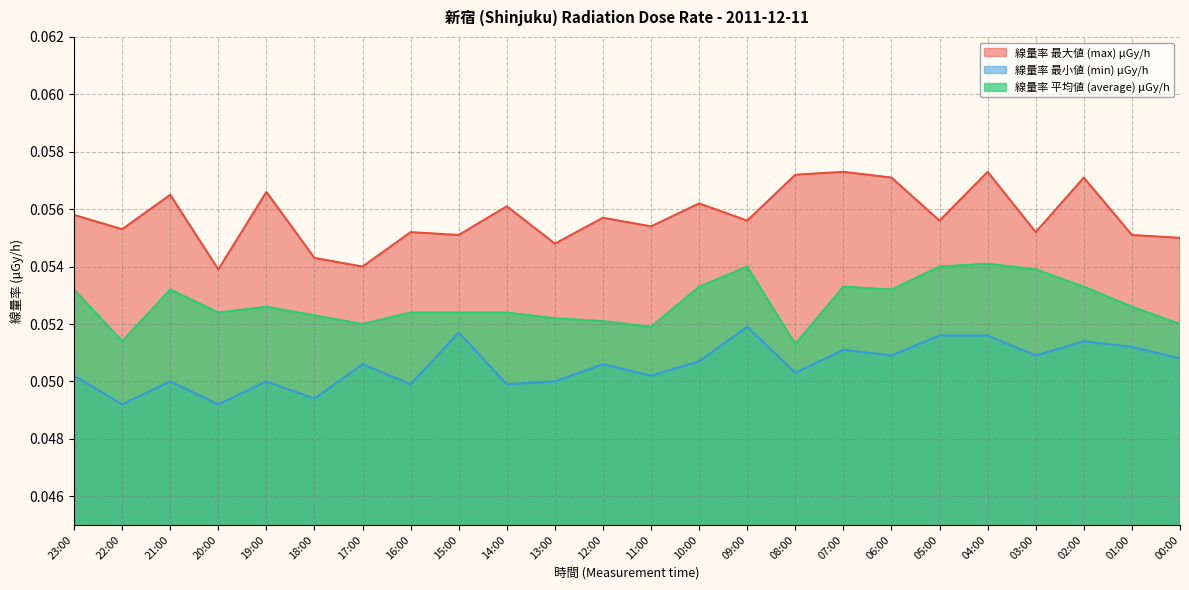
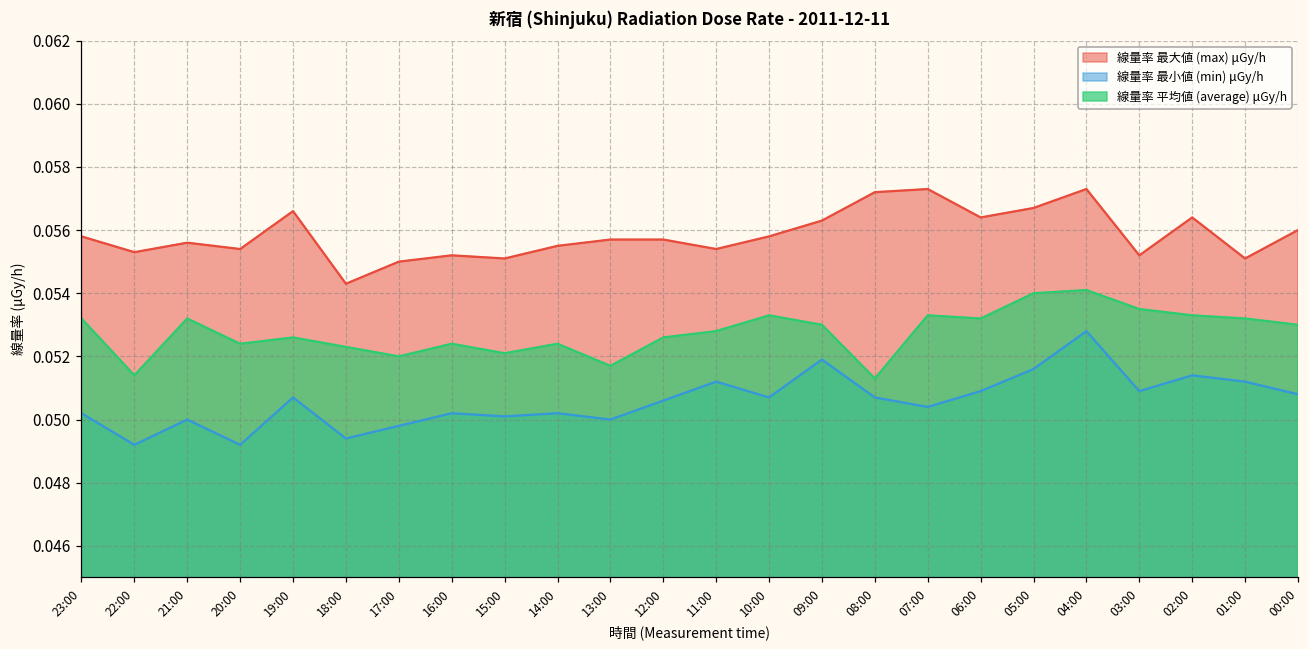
線量率 最大値 (max) μGy/h, 21:00: 0.0565 -> 0.0556
線量率 最大値 (max) μGy/h, 20:00: 0.0539 -> 0.0554
線量率 最小値 (min) μGy/h, 19:00: 0.0500 -> 0.0507
線量率 最大値 (max) μGy/h, 17:00: 0.054 -> 0.055
線量率 最小値 (min) μGy/h, 17:00: 0.0506 -> 0.0498
線量率 最小値 (min) μGy/h, 16:00: 0.0499 -> 0.0502
線量率 最小値 (min) μGy/h, 15:00: 0.0517 -> 0.0501
線量率 平均値 (average) μGy/h, 15:00: 0.0524 -> 0.0521
線量率 最大値 (max) μGy/h, 14:00: 0.0561 -> 0.0555
線量率 最小値 (min) μGy/h, 14:00: 0.0499 -> 0.0502
線量率 最大値 (max) μGy/h, 13:00: 0.0548 -> 0.0557
線量率 平均値 (average) μGy/h, 13:00: 0.0522 -> 0.0517
線量率 平均値 (average) μGy/h, 12:00: 0.0521 -> 0.0526
線量率 最小値 (min) μGy/h, 11:00: 0.0502 -> 0.0512
線量率 平均値 (average) μGy/h, 11:00: 0.0519 -> 0.0528
線量率 最大値 (max) μGy/h, 10:00: 0.0562 -> 0.0558
線量率 最大値 (max) μGy/h, 09:00: 0.0556 -> 0.0563
線量率 平均値 (average) μGy/h, 09:00: 0.054 -> 0.053
線量率 最小値 (min) μGy/h, 08:00: 0.0503 -> 0.0507
線量率 最小値 (min) μGy/h, 07:00: 0.0511 -> 0.0504
線量率 最大値 (max) μGy/h, 06:00: 0.0571 -> 0.0564
線量率 最大値 (max) μGy/h, 05:00: 0.0556 -> 0.0567
線量率 最小値 (min) μGy/h, 04:00: 0.0516 -> 0.0528
線量率 平均値 (average) μGy/h, 03:00: 0.0539 -> 0.0535
線量率 最大値 (max) μGy/h, 02:00: 0.0571 -> 0.0564
線量率 平均値 (average) μGy/h, 01:00: 0.0526 -> 0.0532
線量率 最大値 (max) μGy/h, 00:00: 0.055 -> 0.056
線量率 平均値 (average) μGy/h, 00:00: 0.052 -> 0.053
